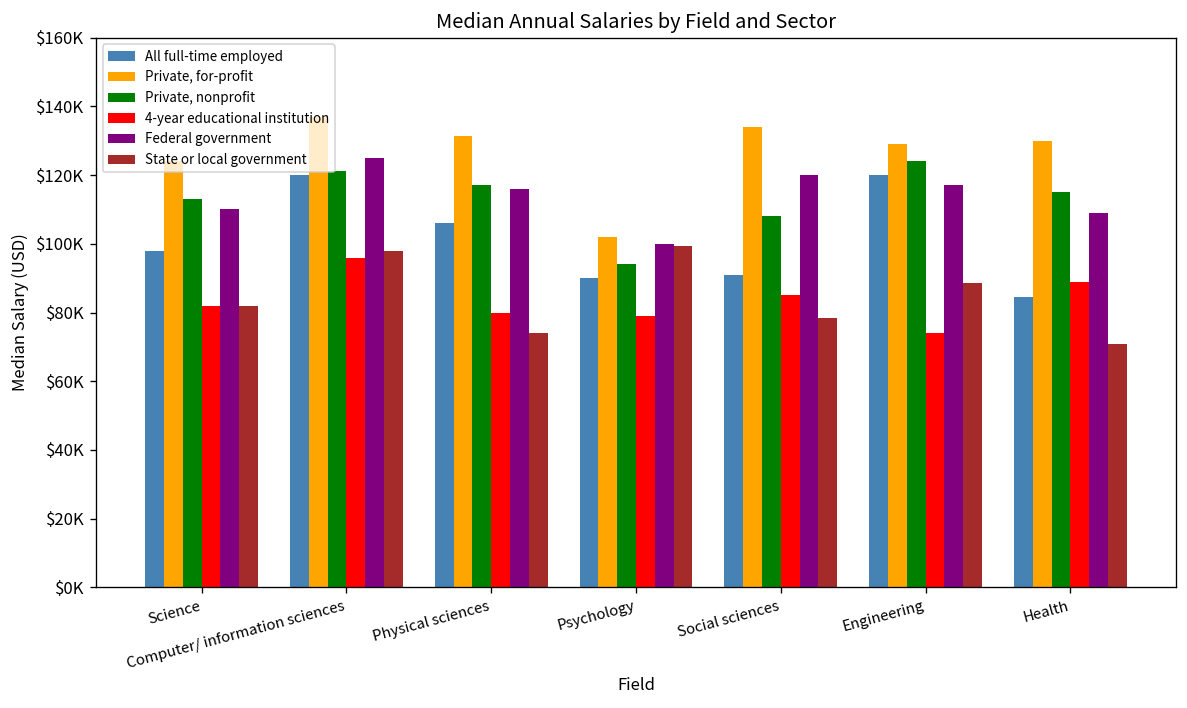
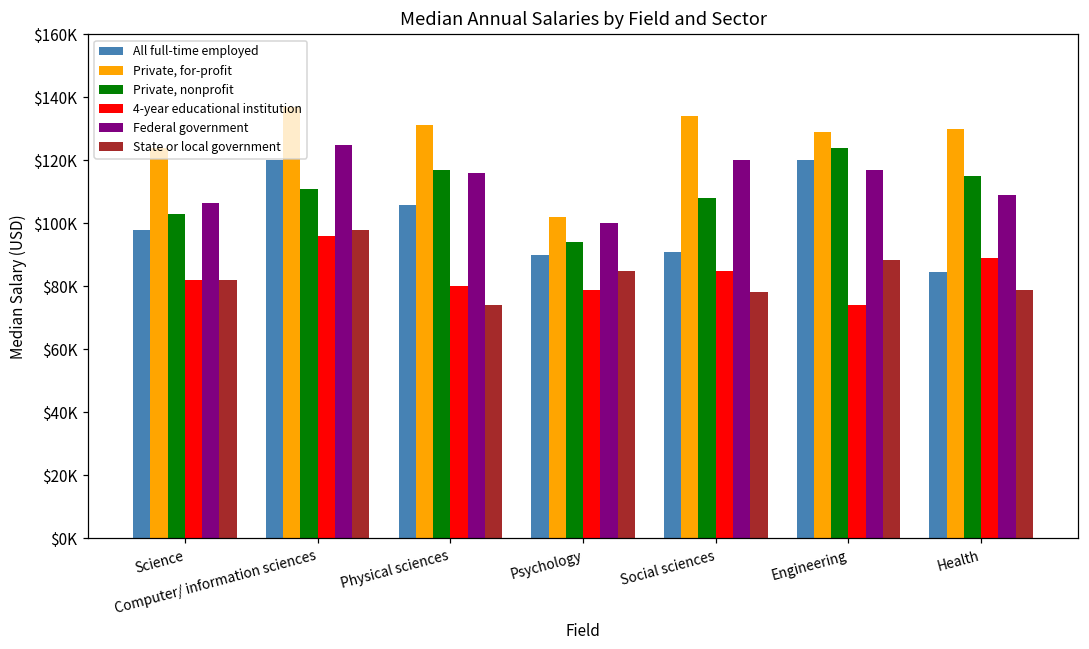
Private, nonprofit, Science: $113000 -> $103000
Federal government, Science: $110000 -> $107000
Private, nonprofit, Computer/ information sciences: $121000 -> $111000
State or local government, Psychology: $99000 -> $85000
State or local government, Health: $71000 -> $79000
